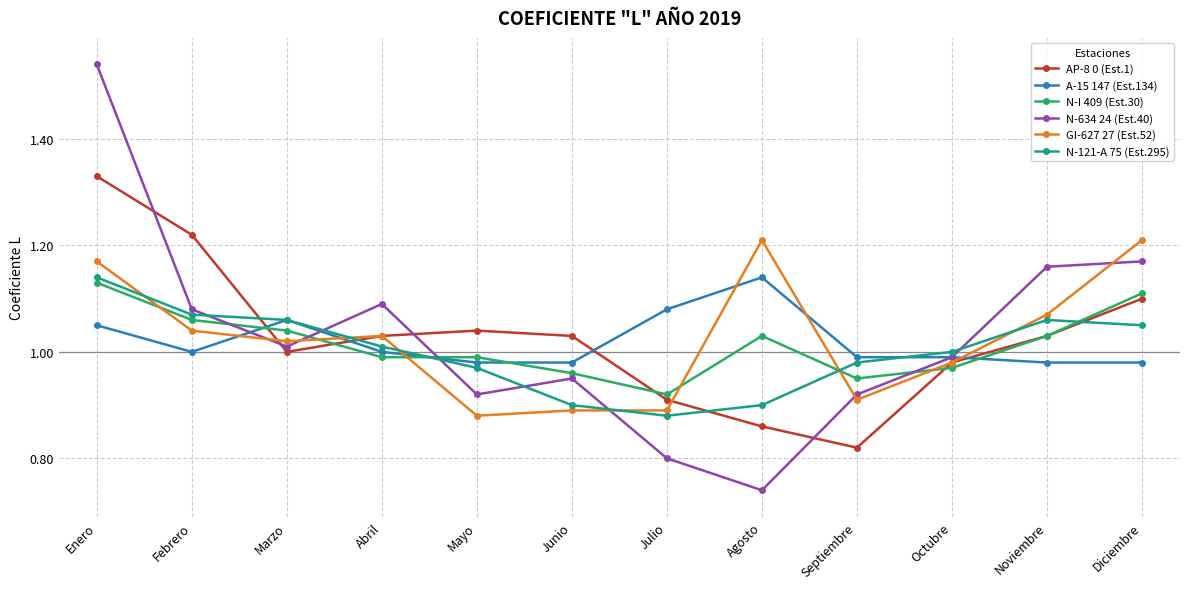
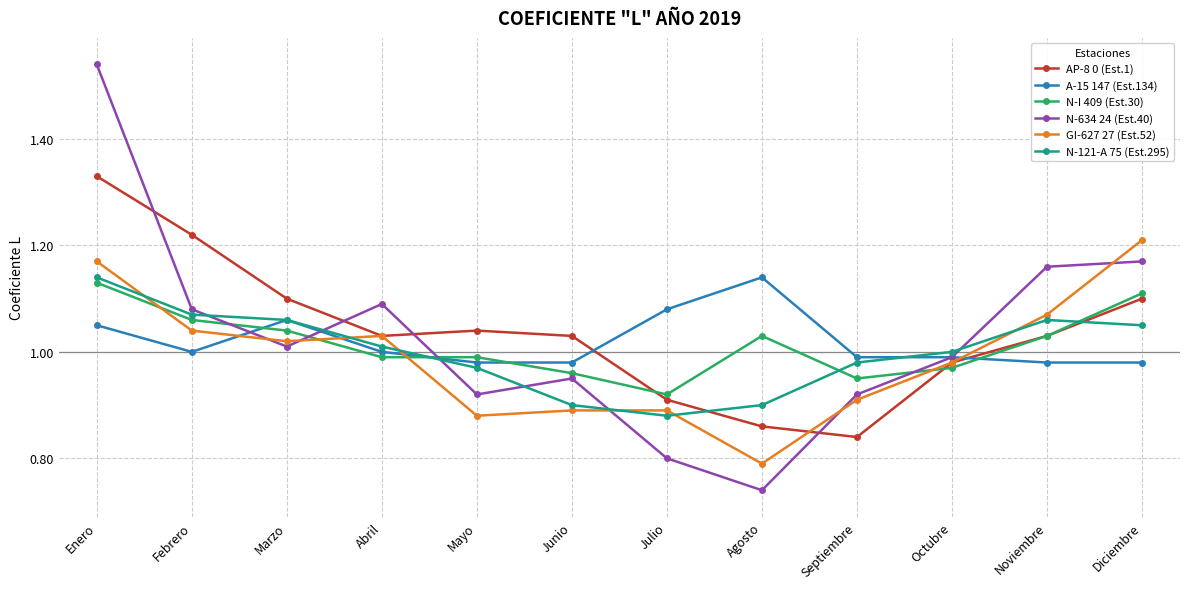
AP-8 0 (Est.1), Marzo: 1.0 -> 1.1
GI-627 27 (Est.52), Agosto: 1.21 -> 0.79
AP-8 0 (Est.1), Septiembre: 0.82 -> 0.84
